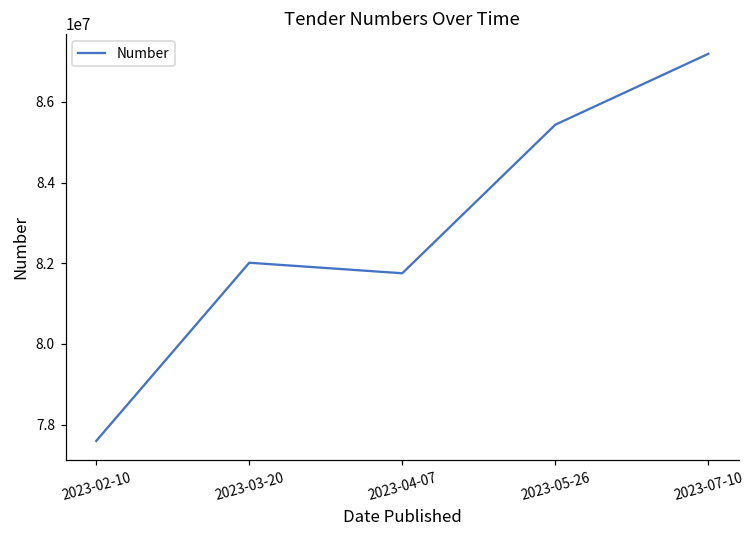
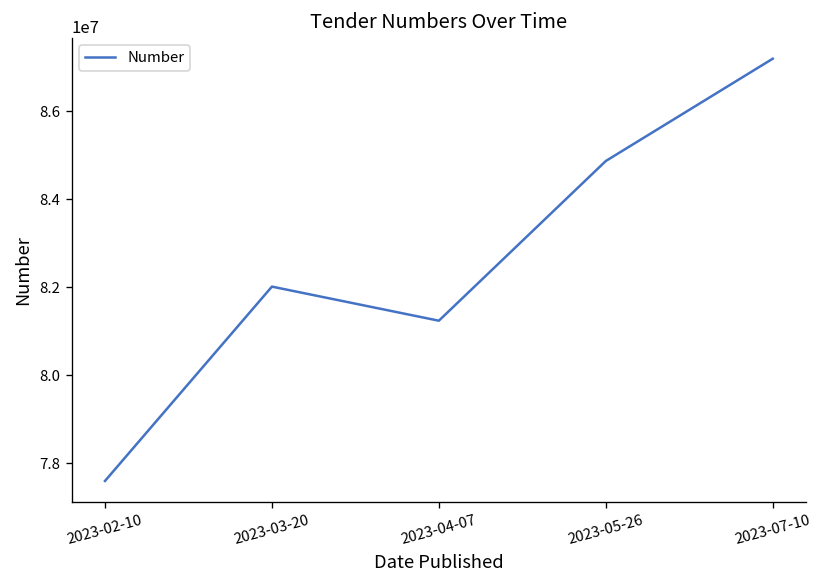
2023-04-07: 81800000 -> 81200000
2023-05-26: 85400000 -> 84900000
